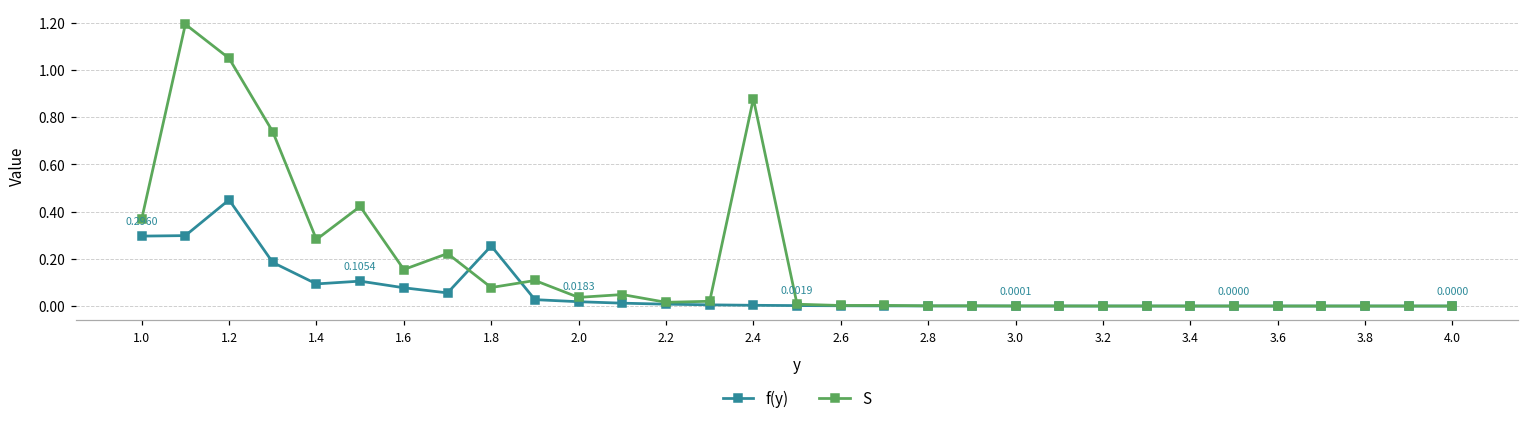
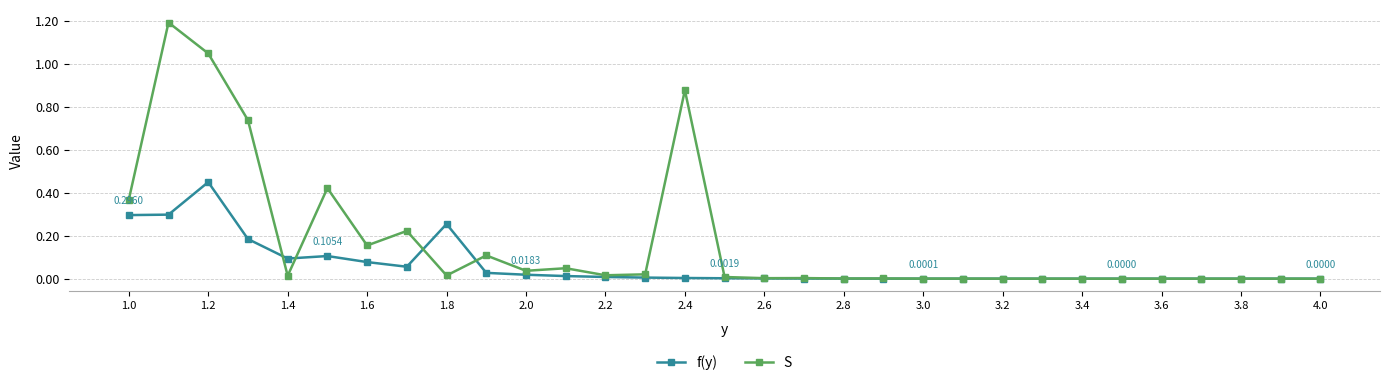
S, 1.4: 0.28 -> 0.01
S, 1.8: 0.08 -> 0.01
